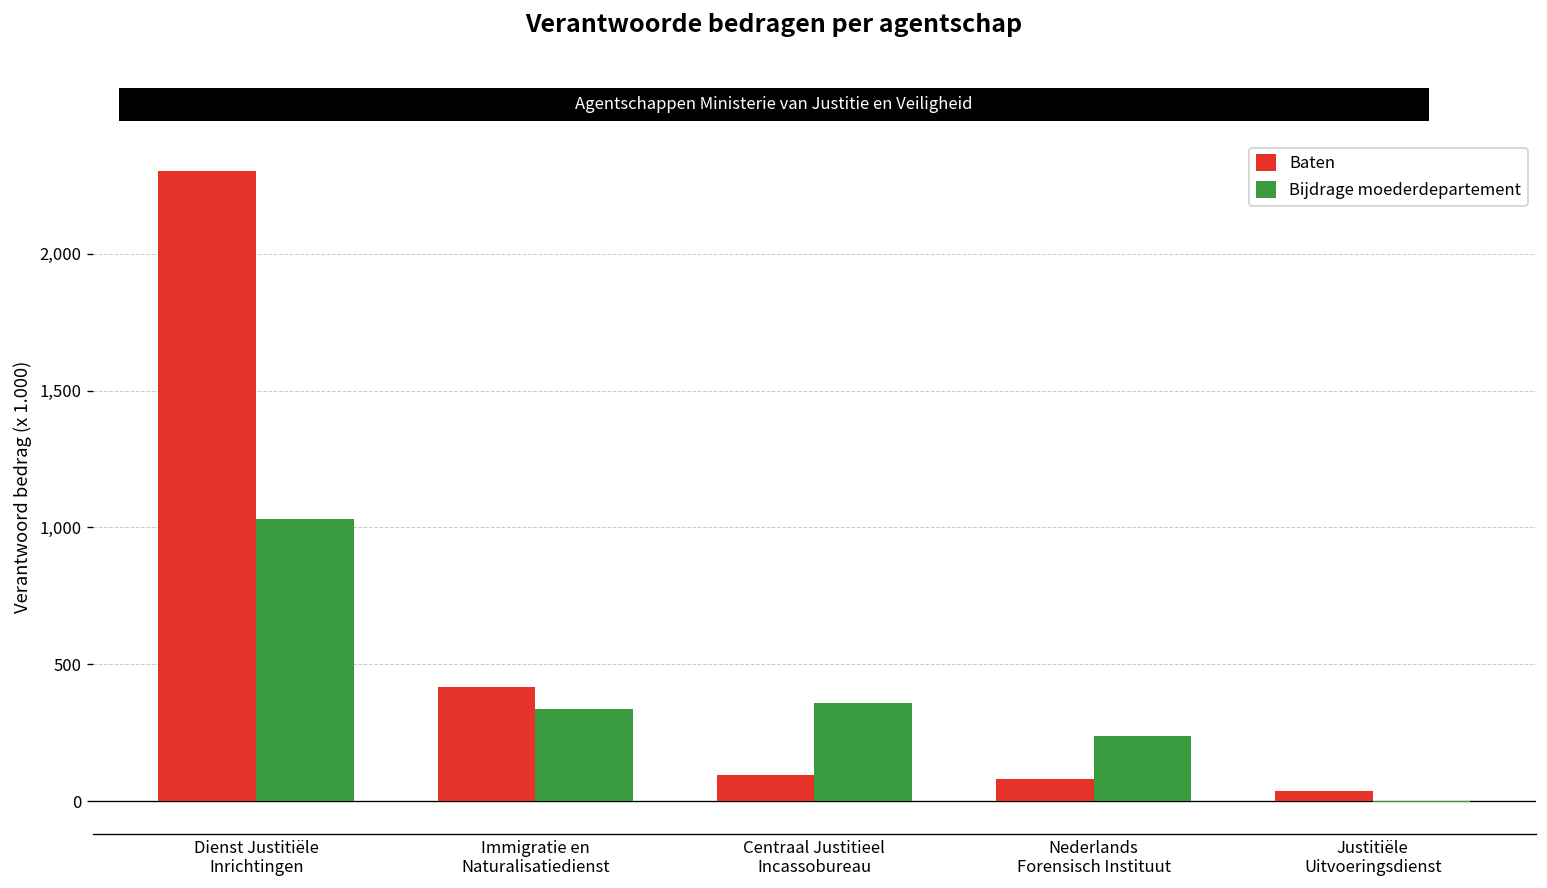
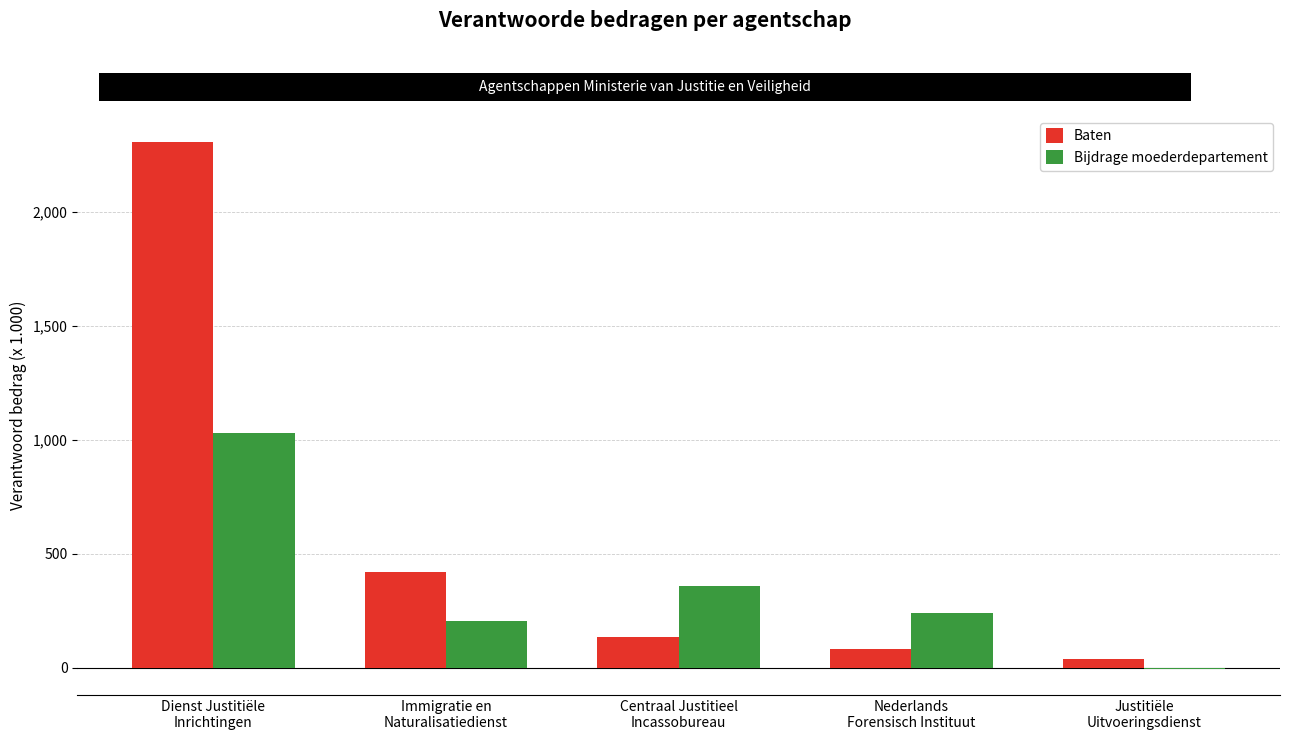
Bijdrage moederdepartement, Immigratie en Naturalisatiedienst: 340 -> 200
Baten, Centraal Justitieel Incassobureau: 100 -> 140
